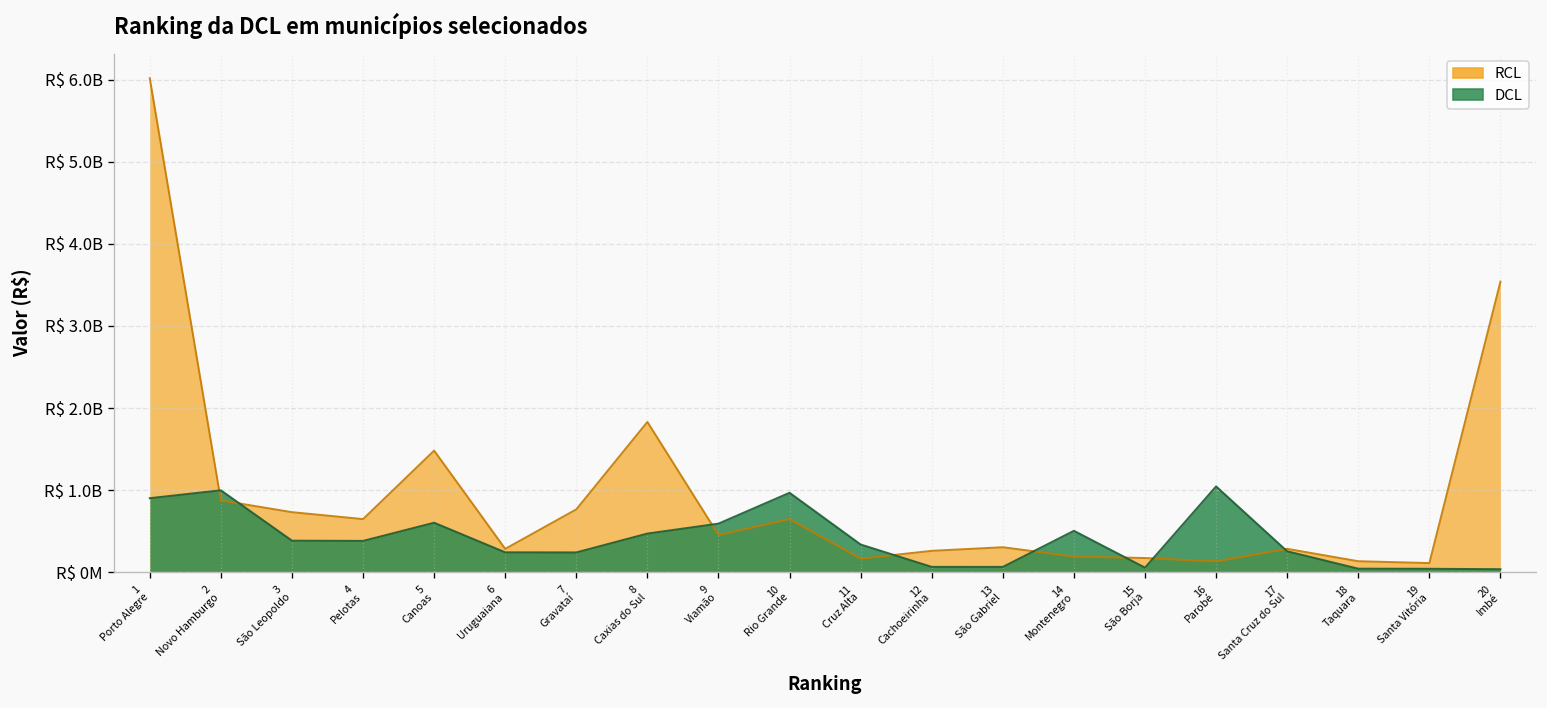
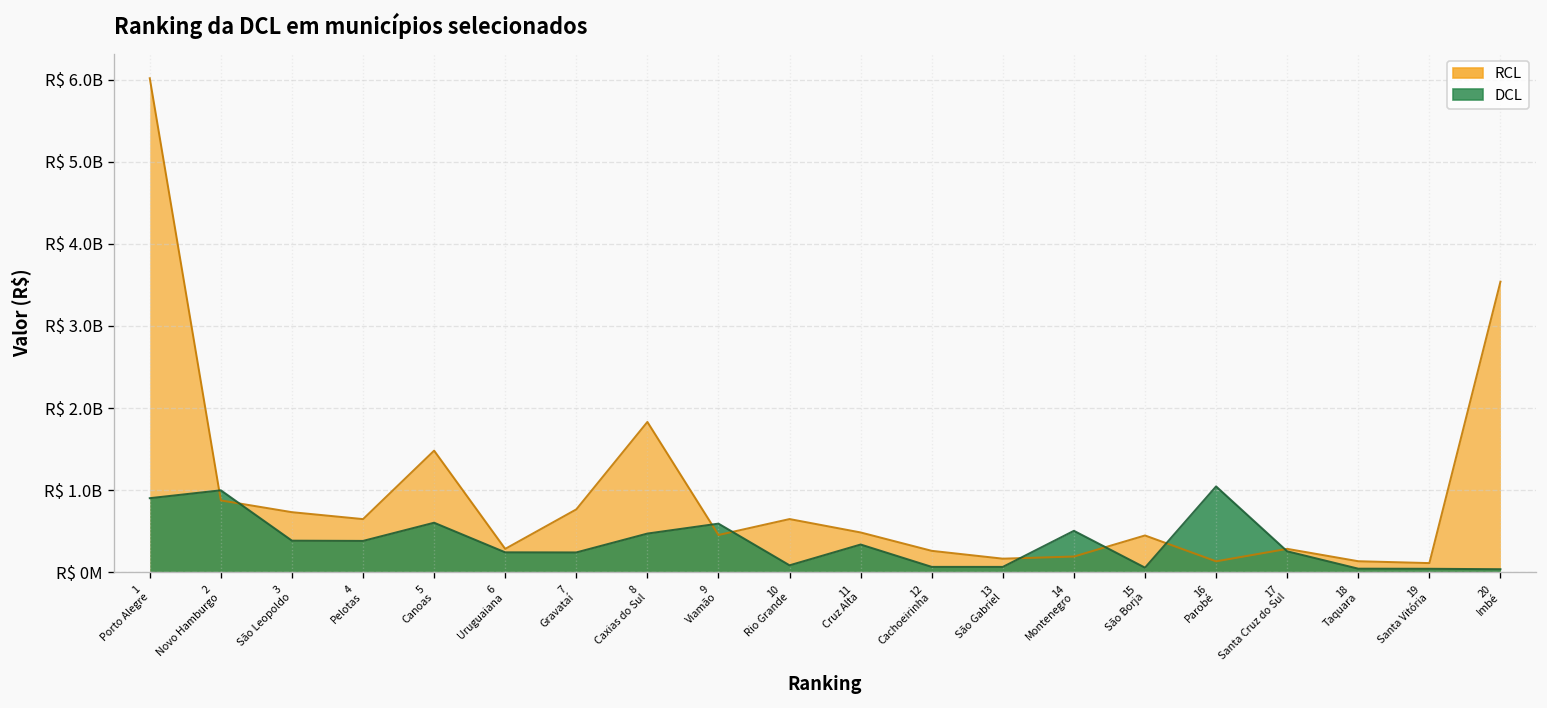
DCL, 10 Rio Grande: R$ 1000000000 -> R$ 100000000
RCL, 11 Cruz Alta: R$ 200000000 -> R$ 500000000
RCL, 13 São Gabriel: R$ 300000000 -> R$ 200000000
RCL, 15 São Borja: R$ 200000000 -> R$ 400000000
